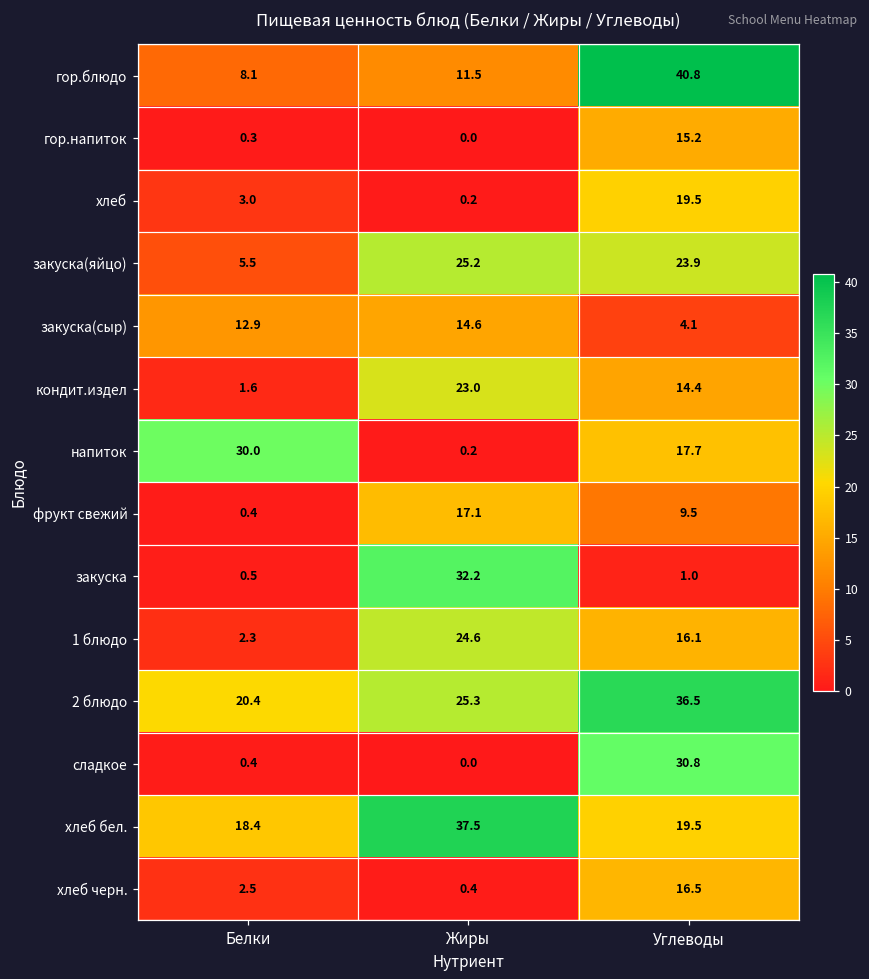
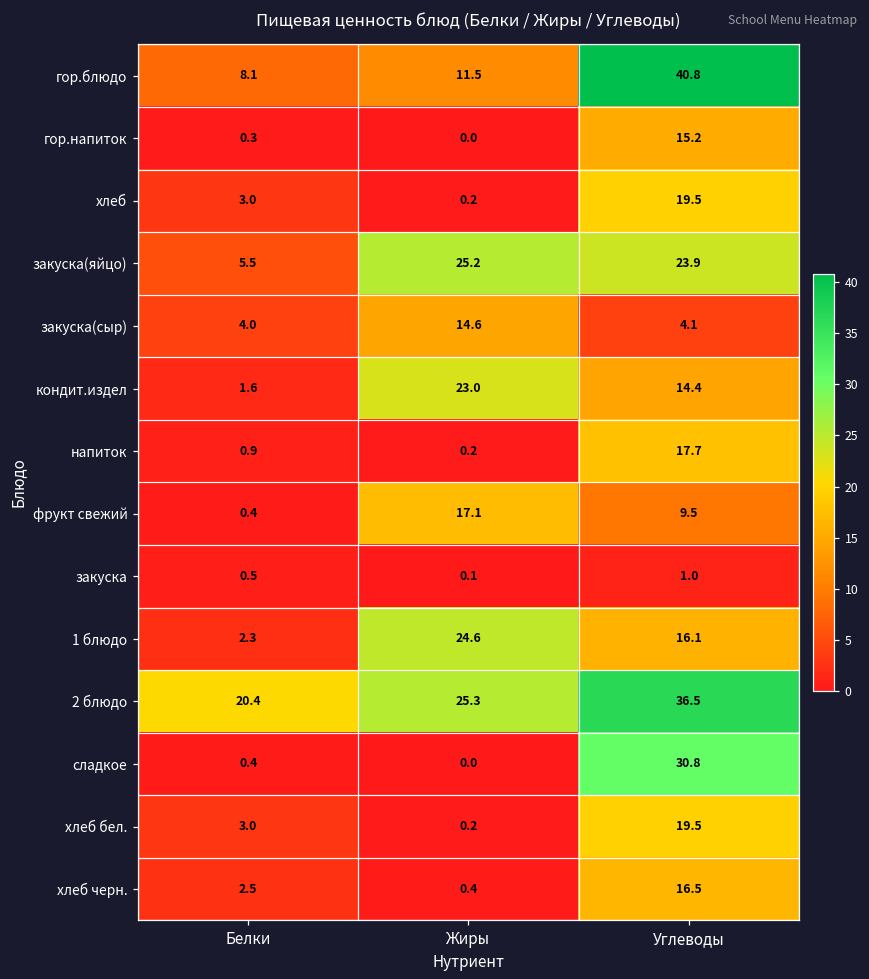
закуска(сыр), Белки: 12.9 -> 4.0
напиток, Белки: 30.0 -> 0.9
закуска, Жиры: 32.2 -> 0.1
хлеб бел., Белки: 18.4 -> 3.0
хлеб бел., Жиры: 37.5 -> 0.2
